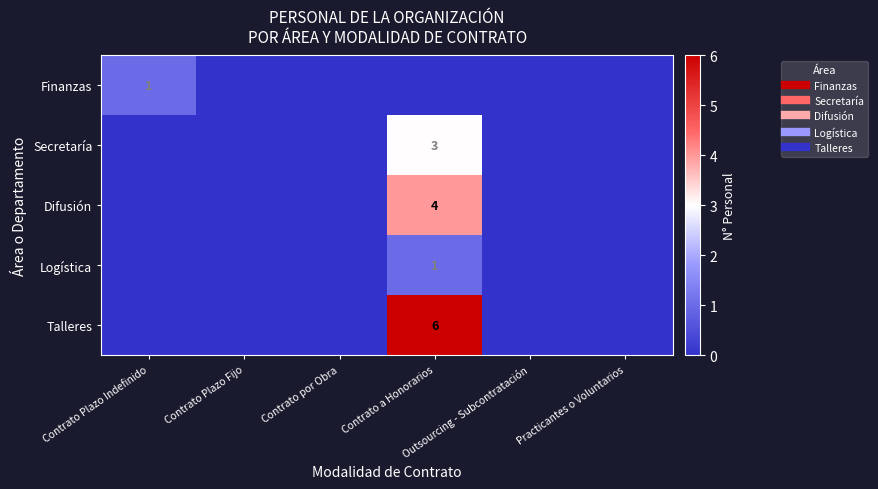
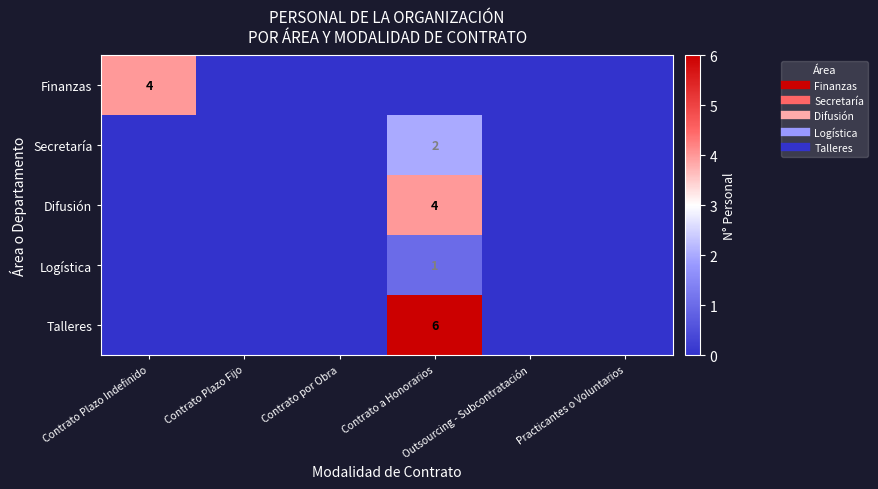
Finanzas, Contrato Plazo Indefinido: 1 -> 4
Secretaría, Contrato a Honorarios: 3 -> 2
